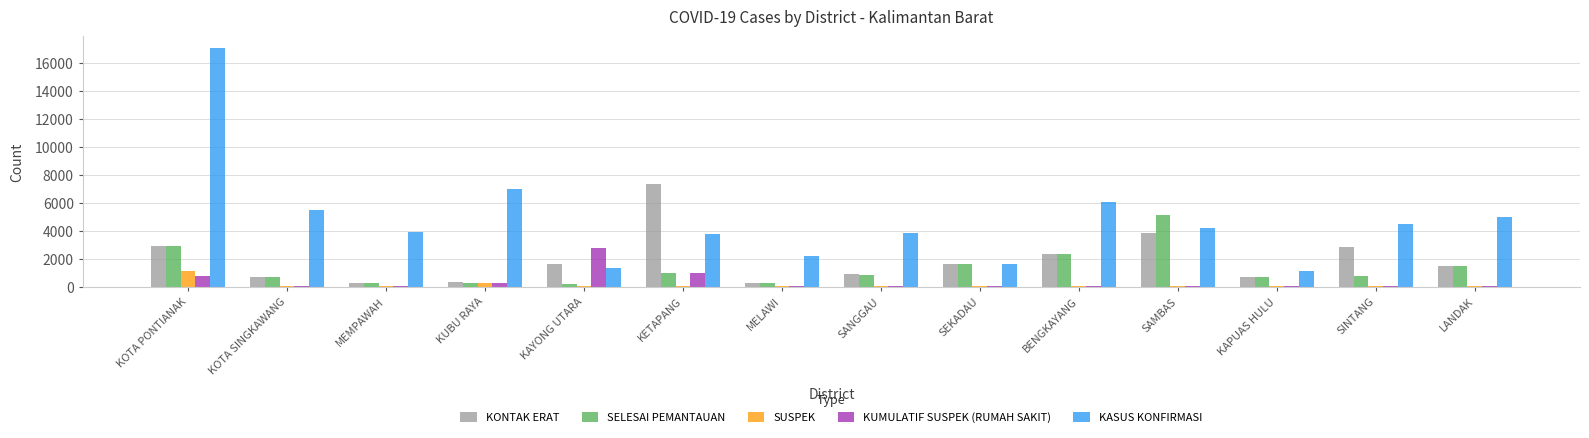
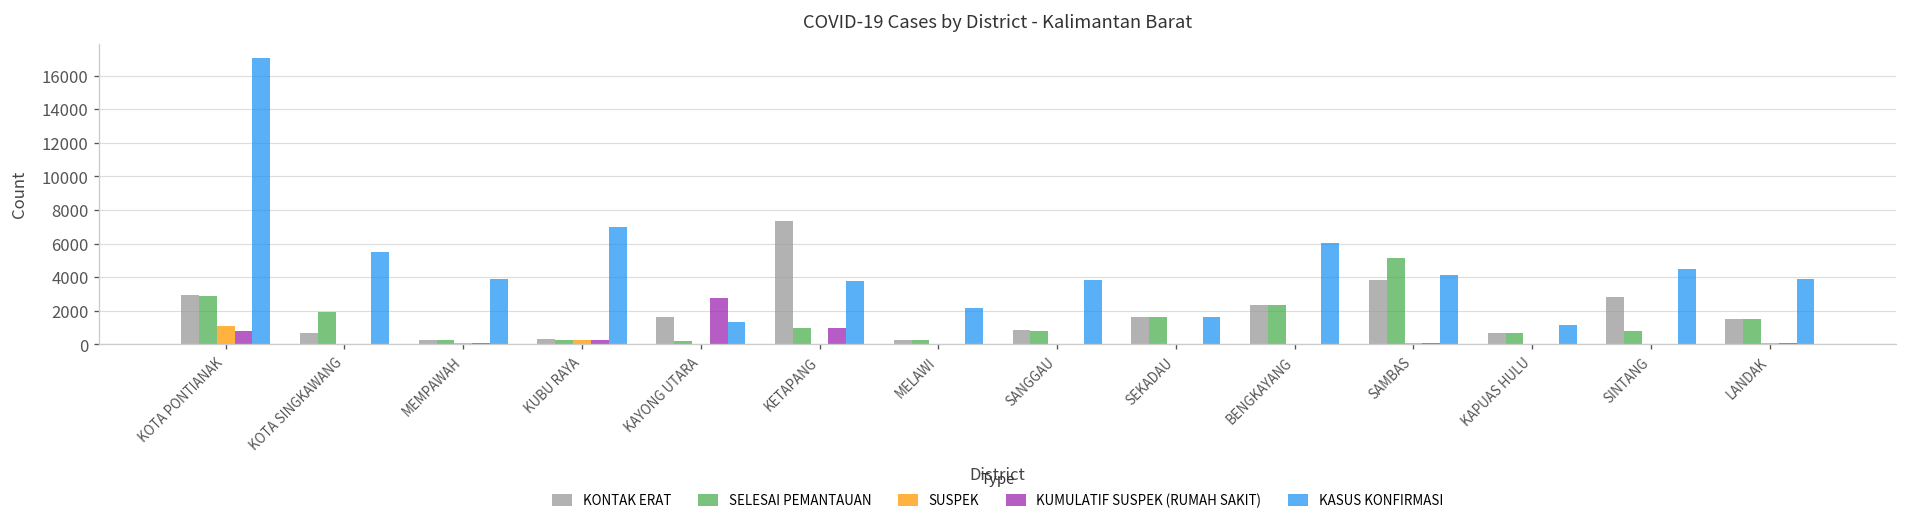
SELESAI PEMANTAUAN, KOTA SINGKAWANG: 700 -> 1900
KASUS KONFIRMASI, LANDAK: 5000 -> 3900
